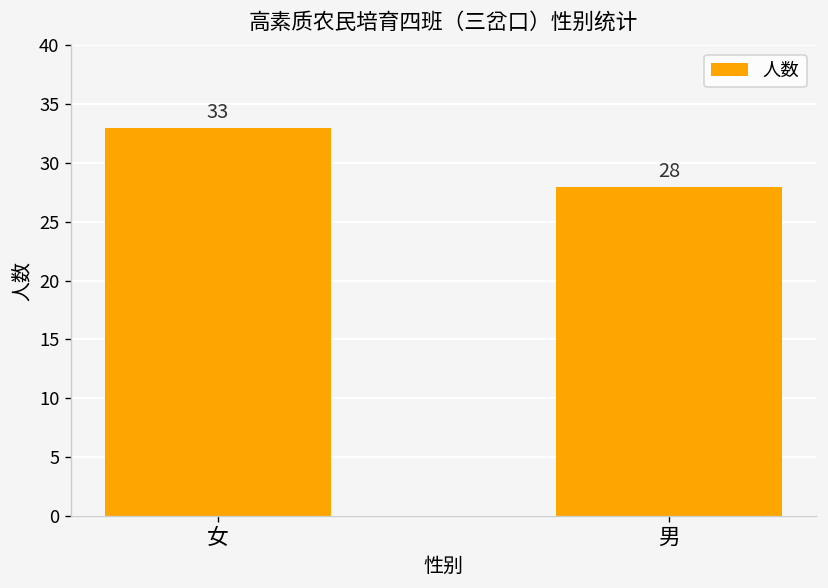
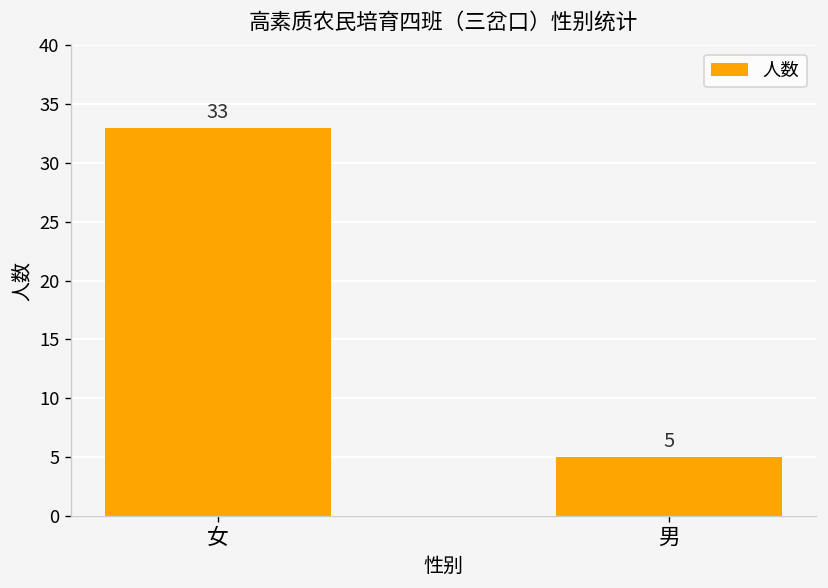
男: 28 -> 5
